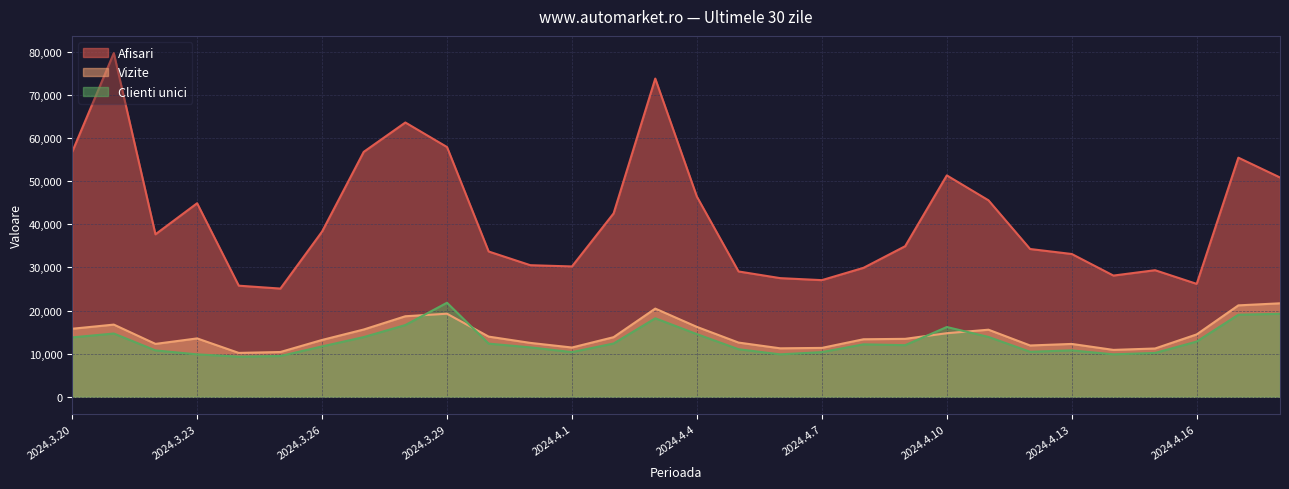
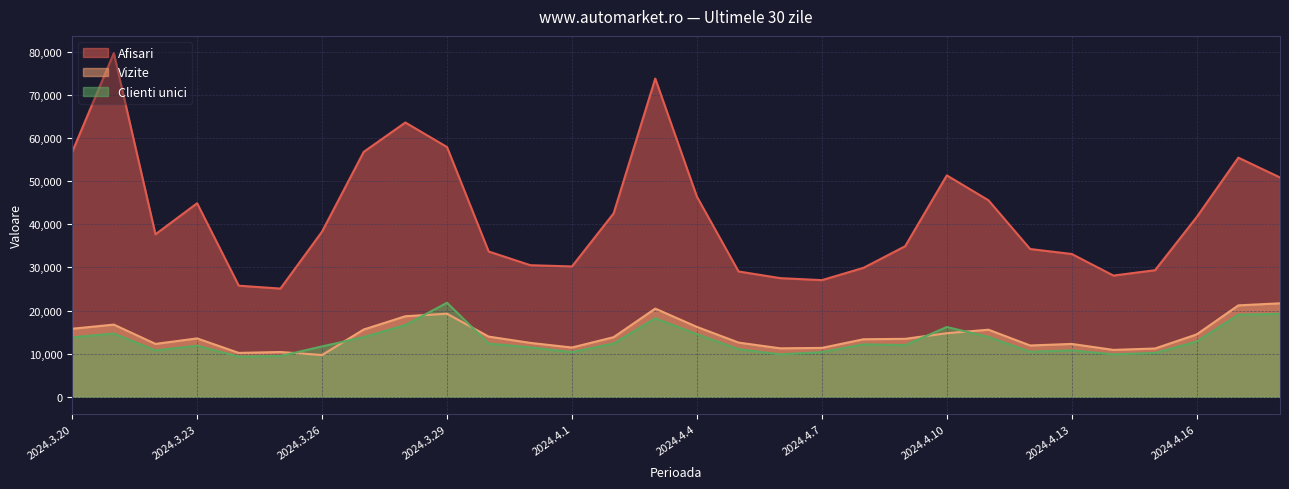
Clienti unici, 2024.3.23: 10,000 -> 12,000
Vizite, 2024.3.26: 13,000 -> 10,000
Afisari, 2024.4.16: 26,000 -> 42,000
